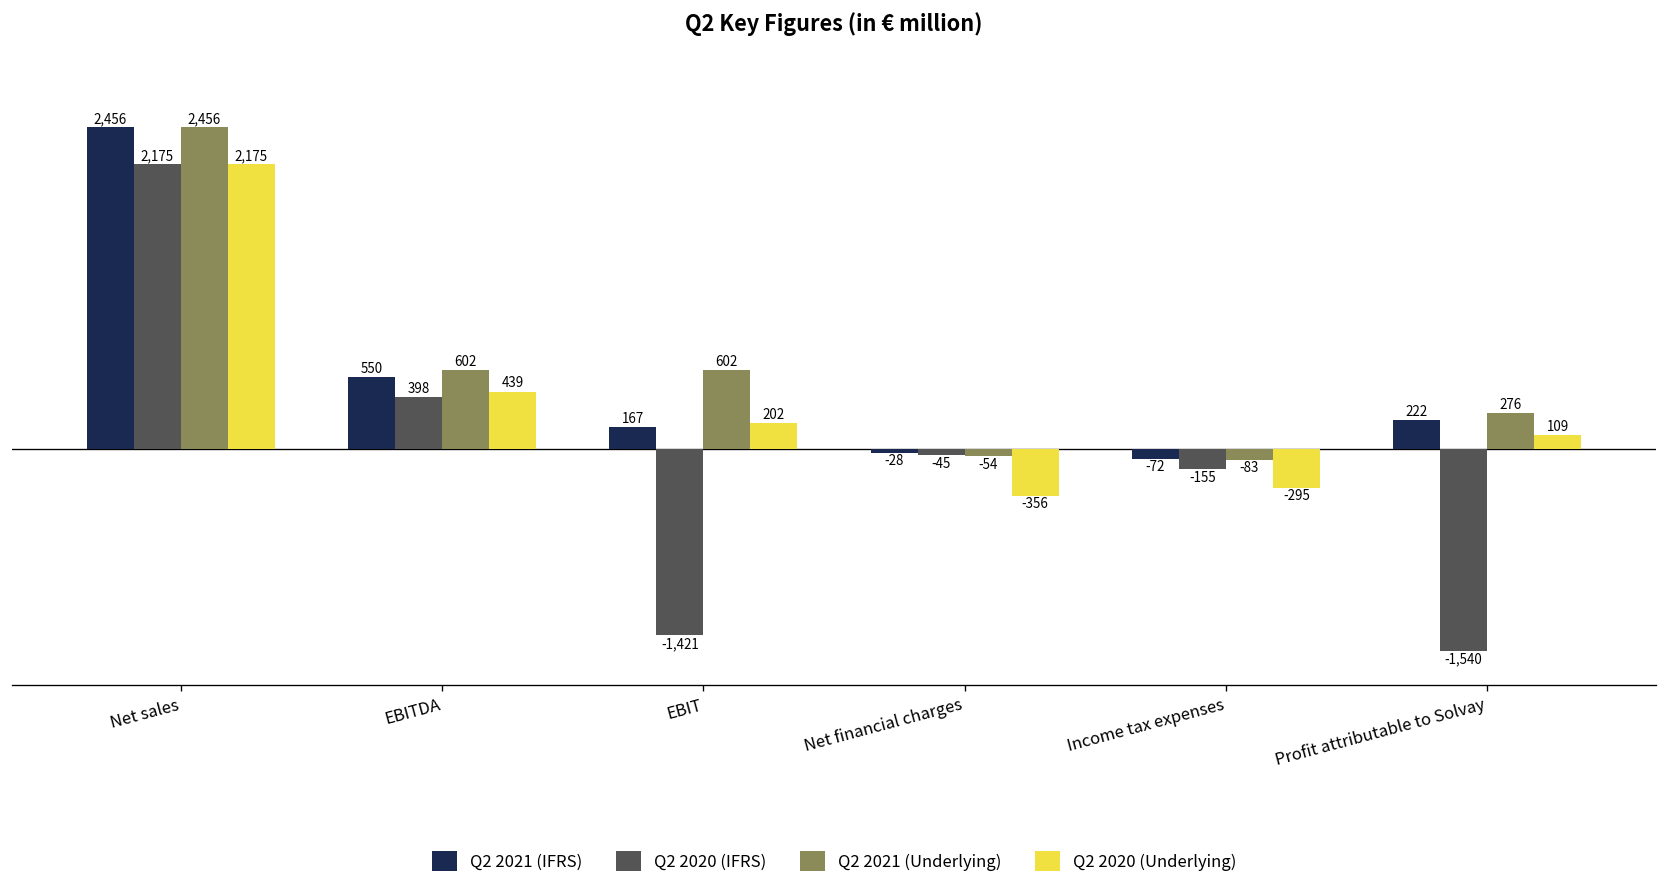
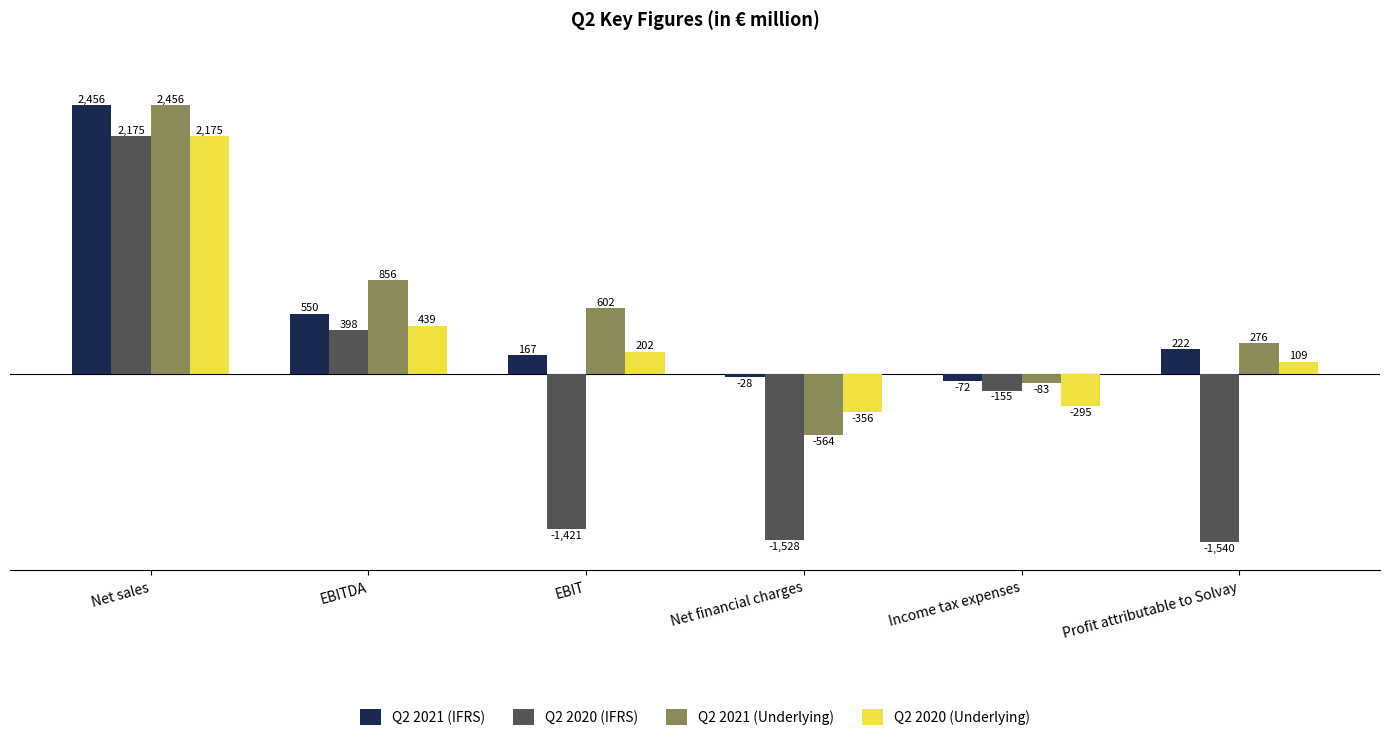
Q2 2021 (Underlying), EBITDA: 602 -> 856
Q2 2020 (IFRS), Net financial charges: -45 -> -1,528
Q2 2021 (Underlying), Net financial charges: -54 -> -564
